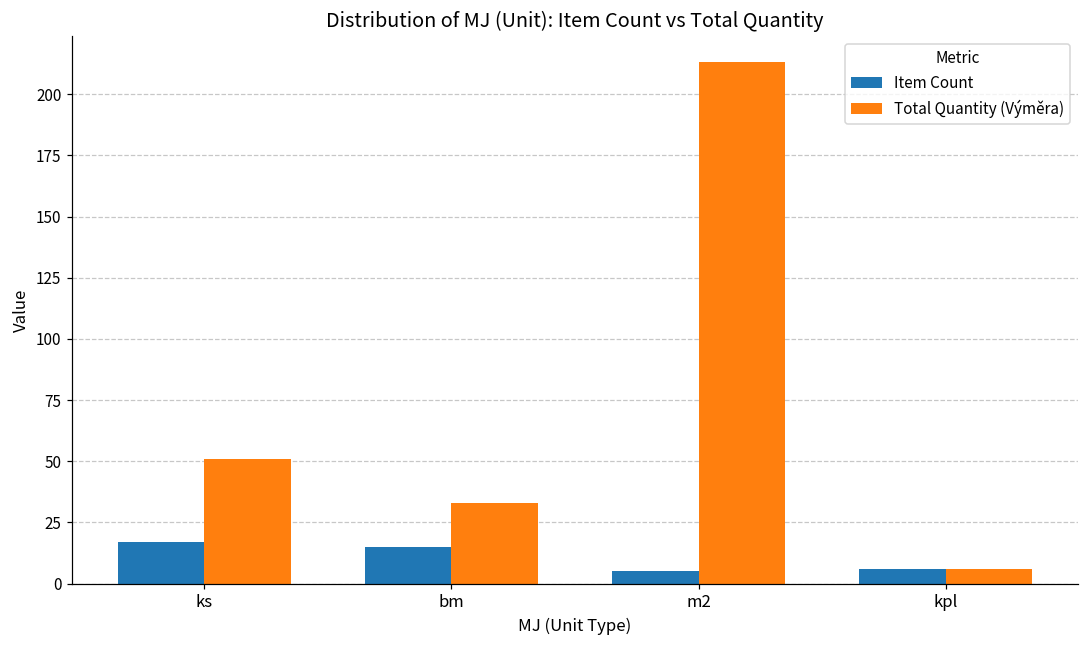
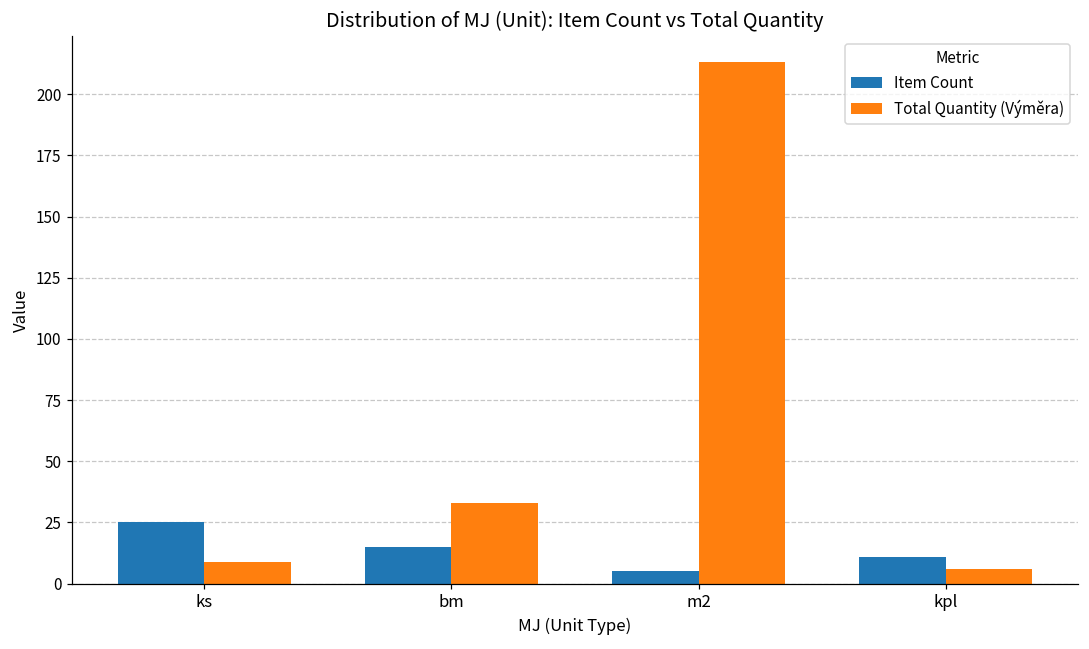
Item Count, ks: 17 -> 25
Total Quantity (Výměra), ks: 51 -> 9
Item Count, kpl: 6 -> 11
